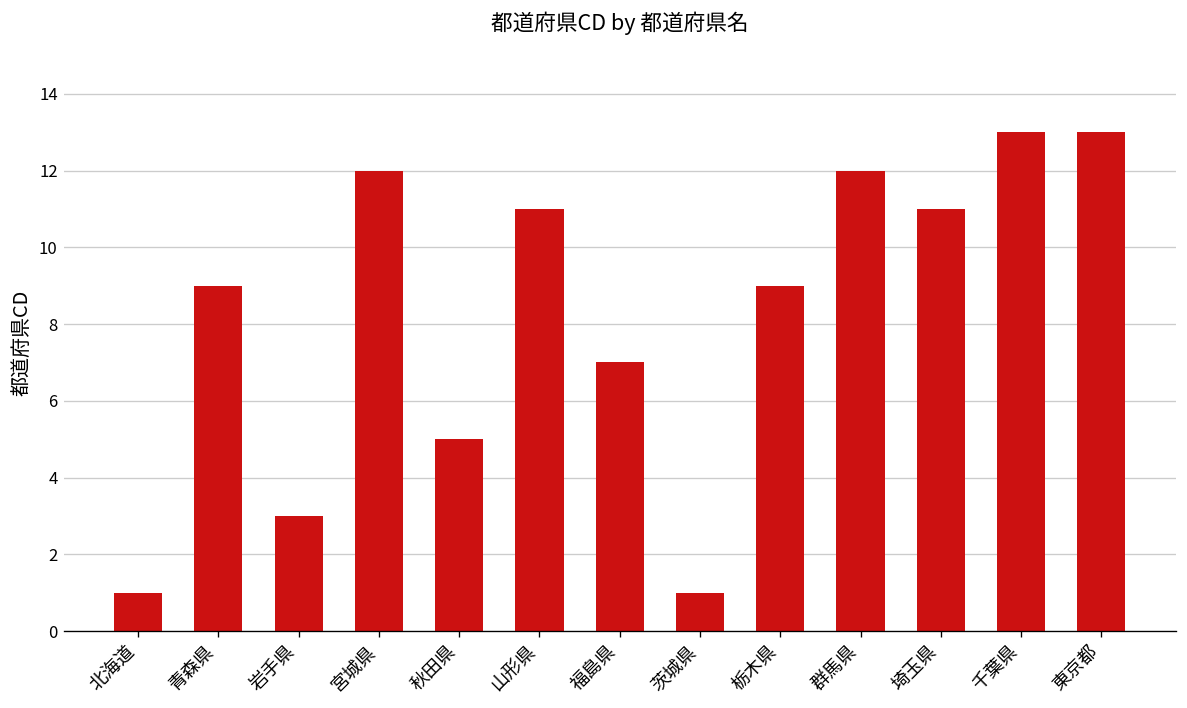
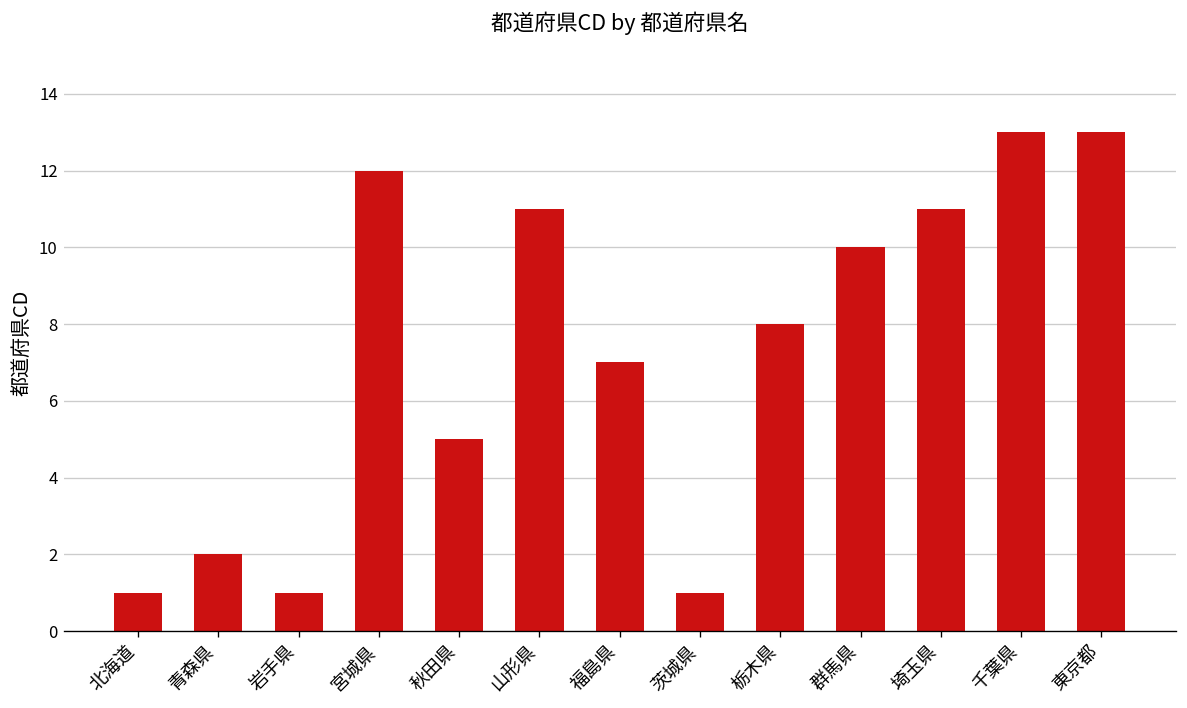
青森県: 9 -> 2
岩手県: 3 -> 1
栃木県: 9 -> 8
群馬県: 12 -> 10
